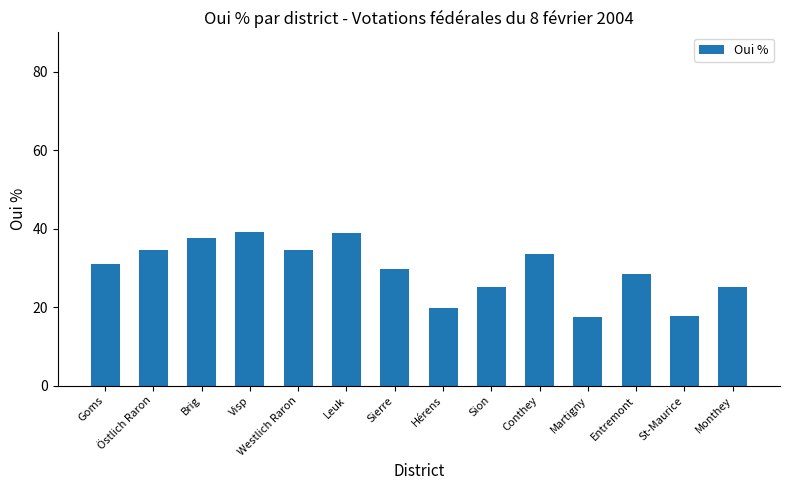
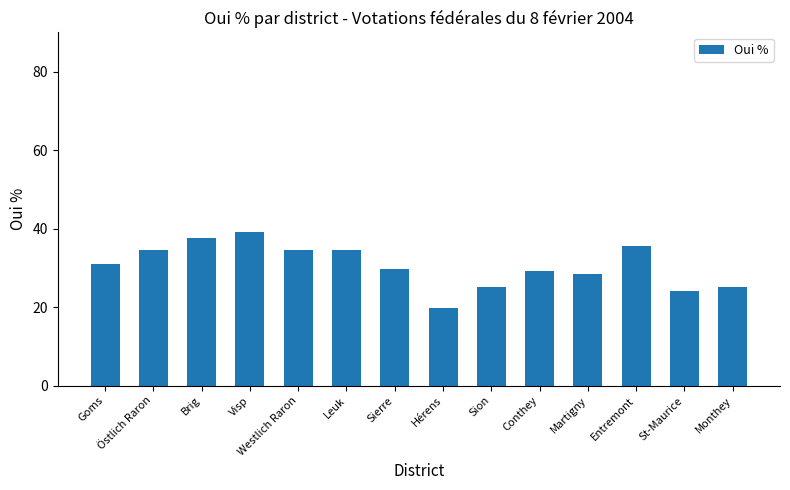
Leuk: 39 -> 35
Conthey: 34 -> 29
Martigny: 18 -> 28
Entremont: 28 -> 36
St-Maurice: 18 -> 24
